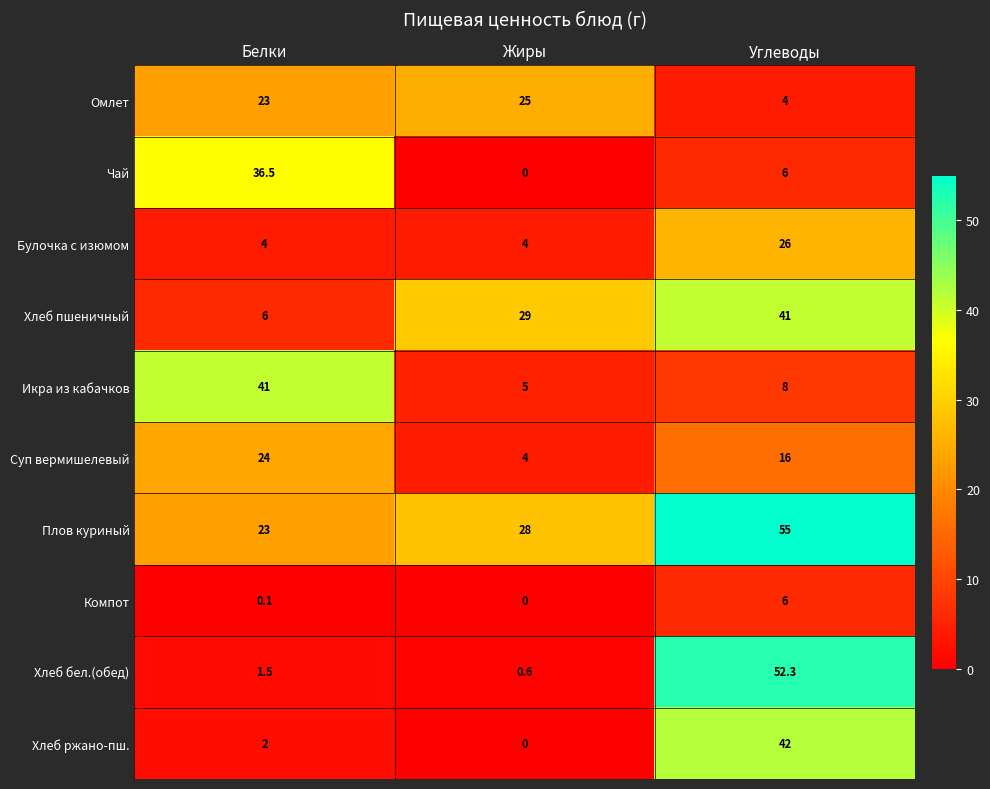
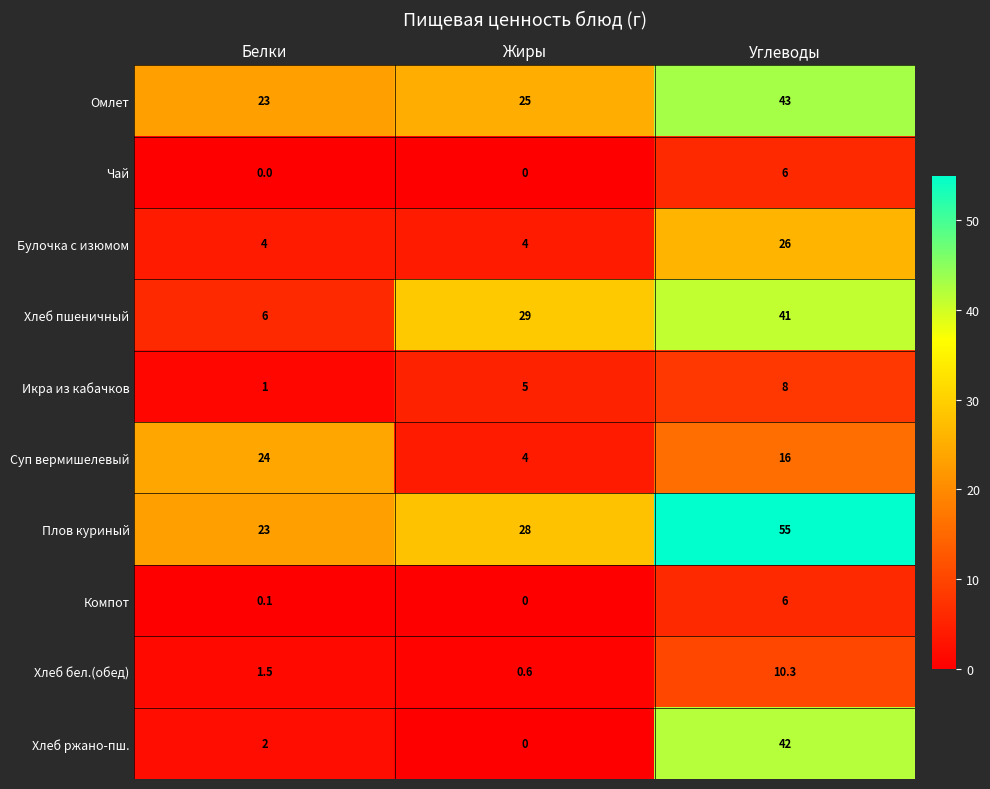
Омлет, Углеводы: 4 -> 43
Чай, Белки: 36.5 -> 0.0
Икра из кабачков, Белки: 41 -> 1
Хлеб бел.(обед), Углеводы: 52.3 -> 10.3
